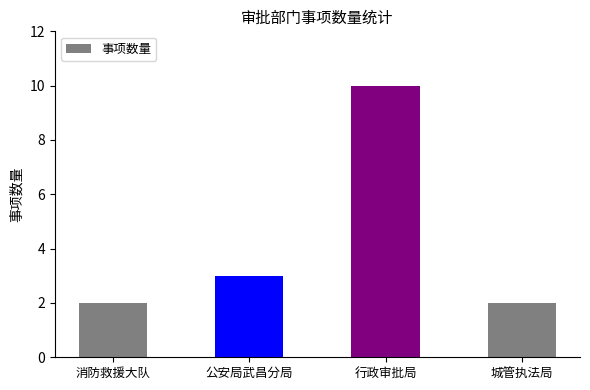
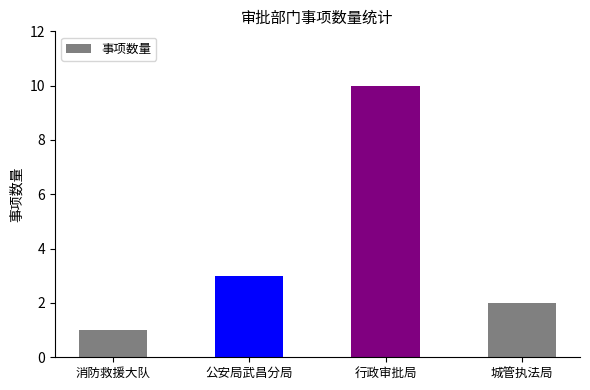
消防救援大队: 2 -> 1
